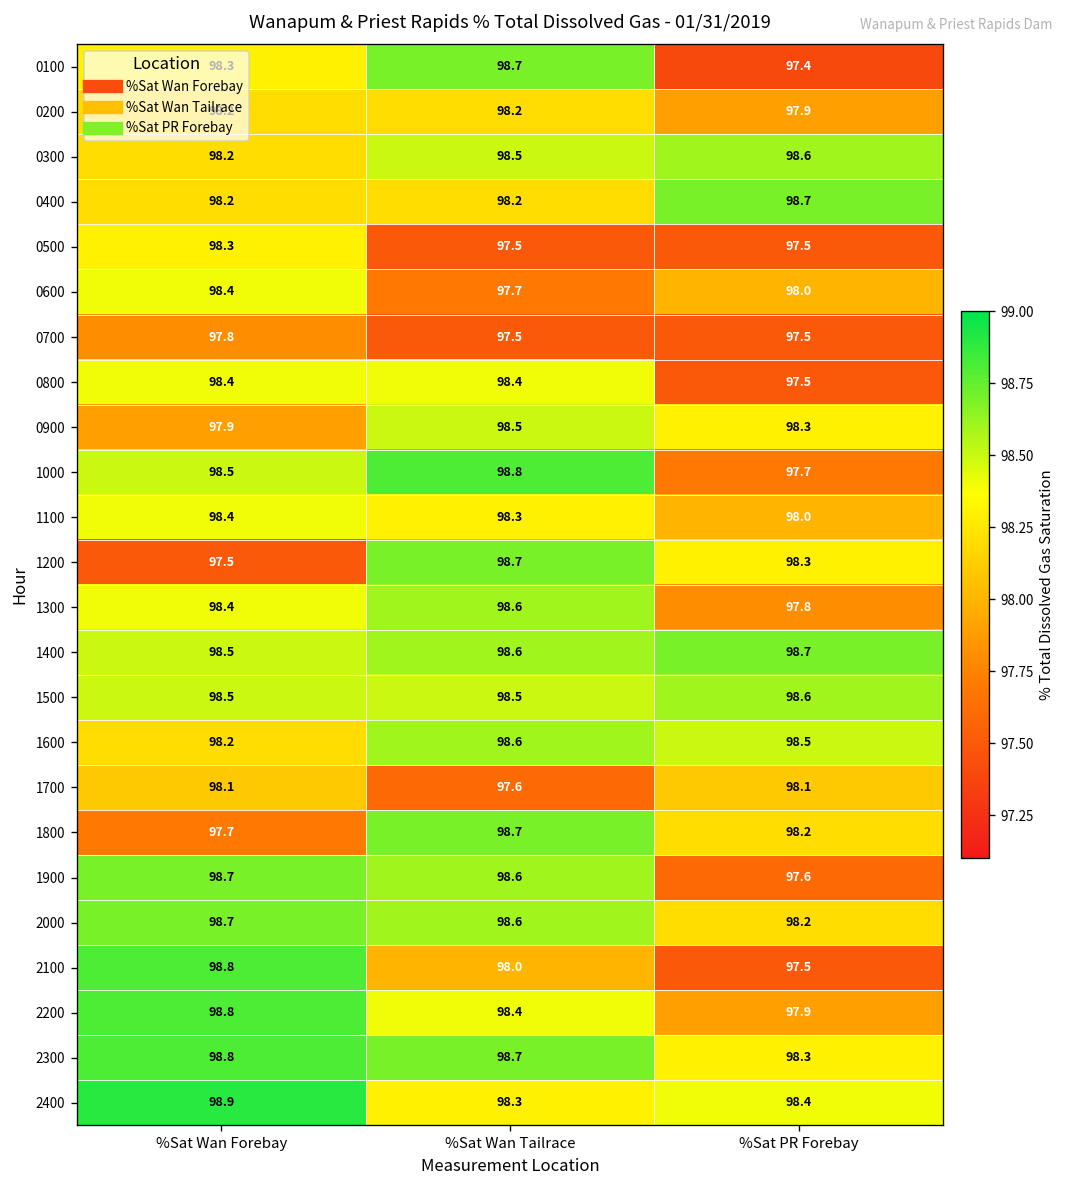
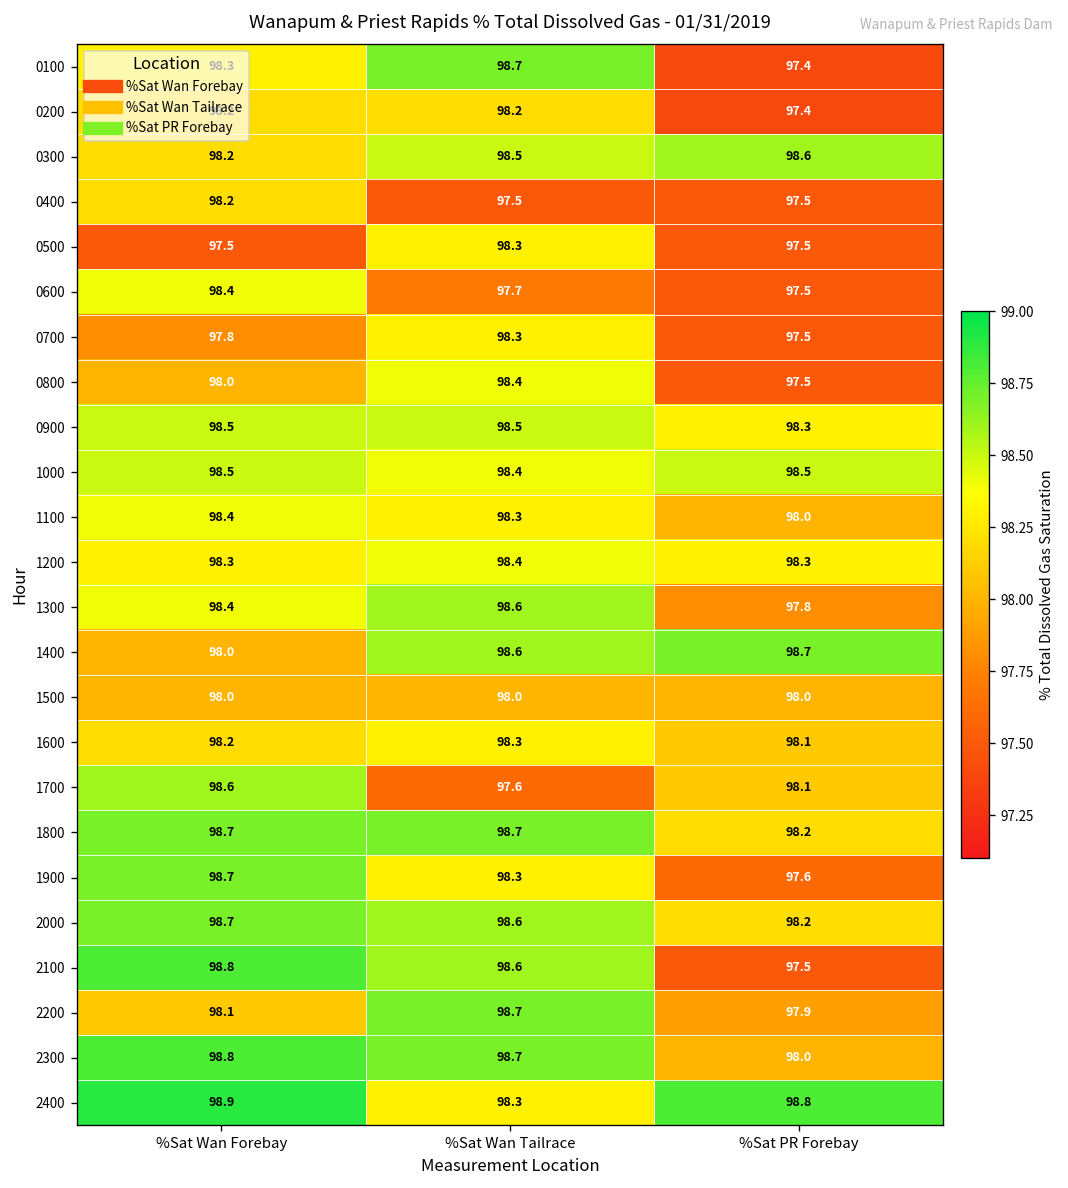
0200, %Sat PR Forebay: 97.9 -> 97.4
0400, %Sat Wan Tailrace: 98.2 -> 97.5
0400, %Sat PR Forebay: 98.7 -> 97.5
0500, %Sat Wan Forebay: 98.3 -> 97.5
0500, %Sat Wan Tailrace: 97.5 -> 98.3
0600, %Sat PR Forebay: 98.0 -> 97.5
0700, %Sat Wan Tailrace: 97.5 -> 98.3
0800, %Sat Wan Forebay: 98.4 -> 98.0
0900, %Sat Wan Forebay: 97.9 -> 98.5
1000, %Sat Wan Tailrace: 98.8 -> 98.4
1000, %Sat PR Forebay: 97.7 -> 98.5
1200, %Sat Wan Forebay: 97.5 -> 98.3
1200, %Sat Wan Tailrace: 98.7 -> 98.4
1400, %Sat Wan Forebay: 98.5 -> 98.0
1500, %Sat Wan Forebay: 98.5 -> 98.0
1500, %Sat Wan Tailrace: 98.5 -> 98.0
1500, %Sat PR Forebay: 98.6 -> 98.0
1600, %Sat Wan Tailrace: 98.6 -> 98.3
1600, %Sat PR Forebay: 98.5 -> 98.1
1700, %Sat Wan Forebay: 98.1 -> 98.6
1800, %Sat Wan Forebay: 97.7 -> 98.7
1900, %Sat Wan Tailrace: 98.6 -> 98.3
2100, %Sat Wan Tailrace: 98.0 -> 98.6
2200, %Sat Wan Forebay: 98.8 -> 98.1
2200, %Sat Wan Tailrace: 98.4 -> 98.7
2300, %Sat PR Forebay: 98.3 -> 98.0
2400, %Sat PR Forebay: 98.4 -> 98.8
